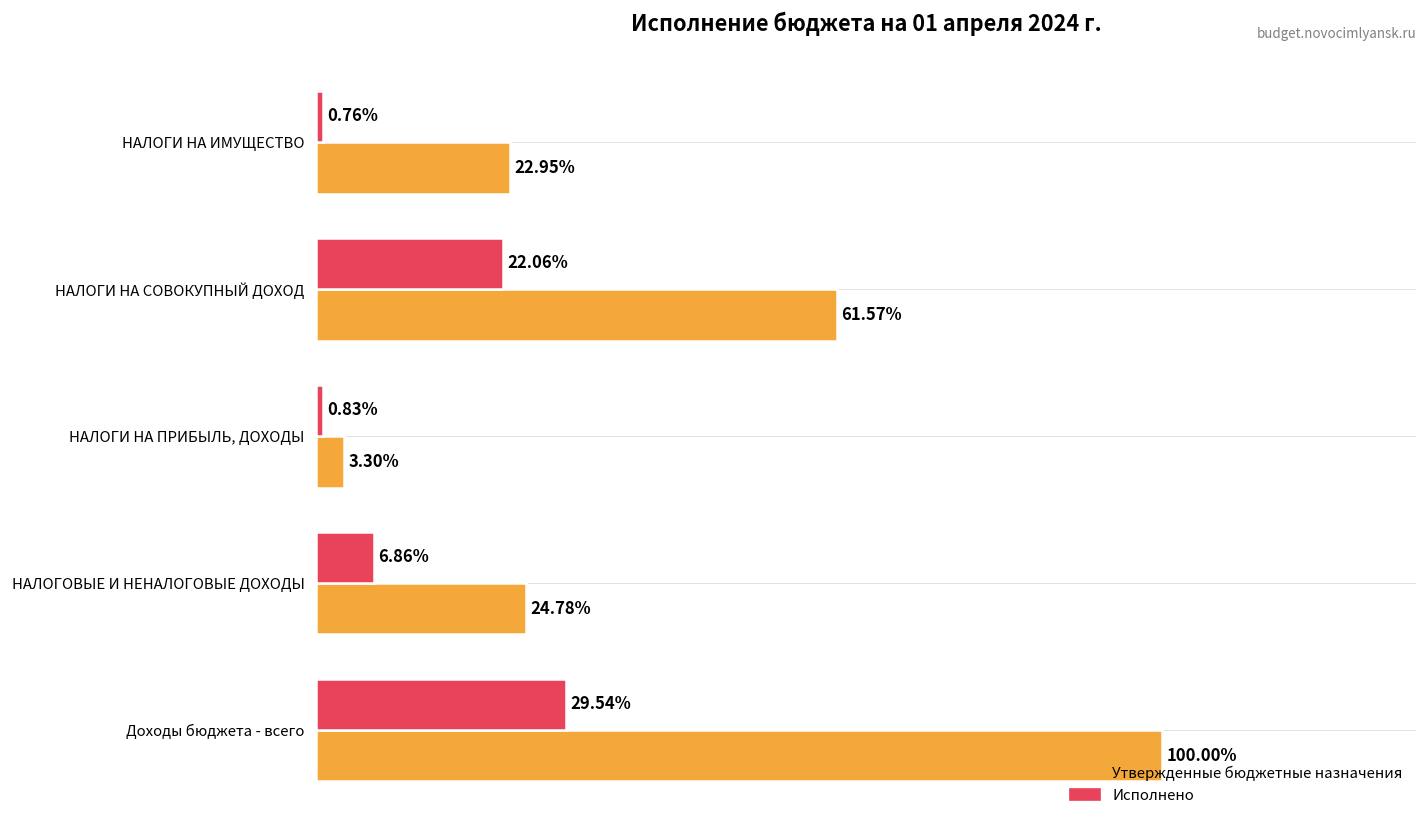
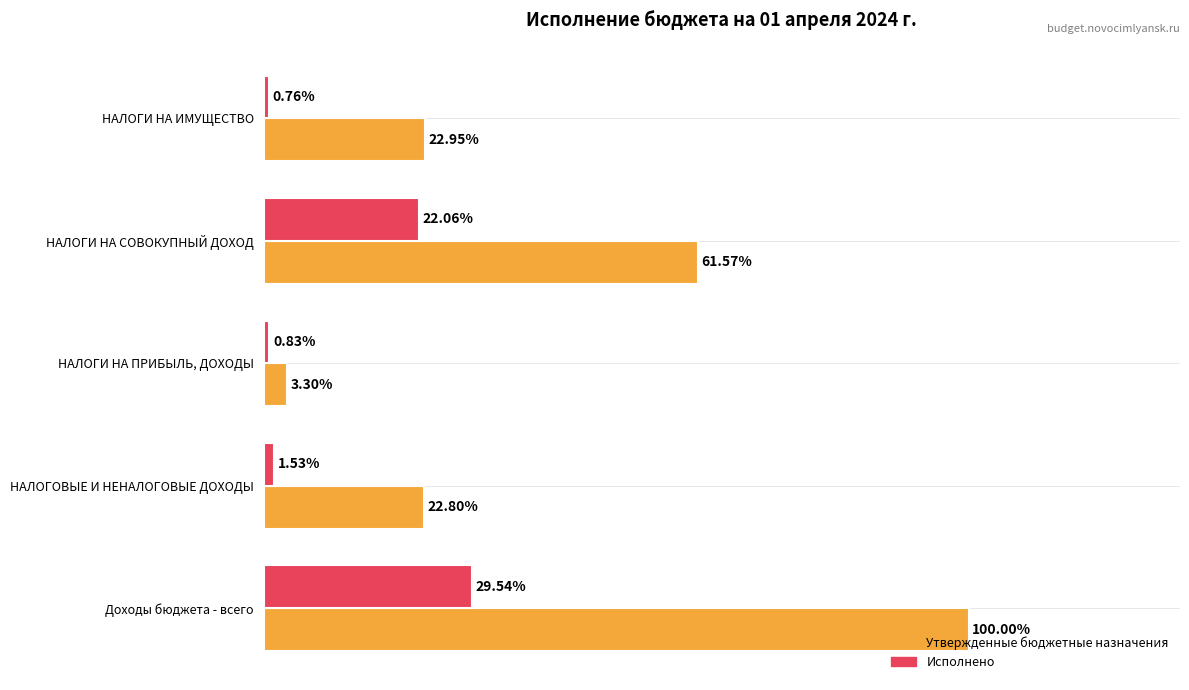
Исполнено, НАЛОГОВЫЕ И НЕНАЛОГОВЫЕ ДОХОДЫ: 6.86% -> 1.53%
Утвержденные бюджетные назначения, НАЛОГОВЫЕ И НЕНАЛОГОВЫЕ ДОХОДЫ: 24.78% -> 22.80%
